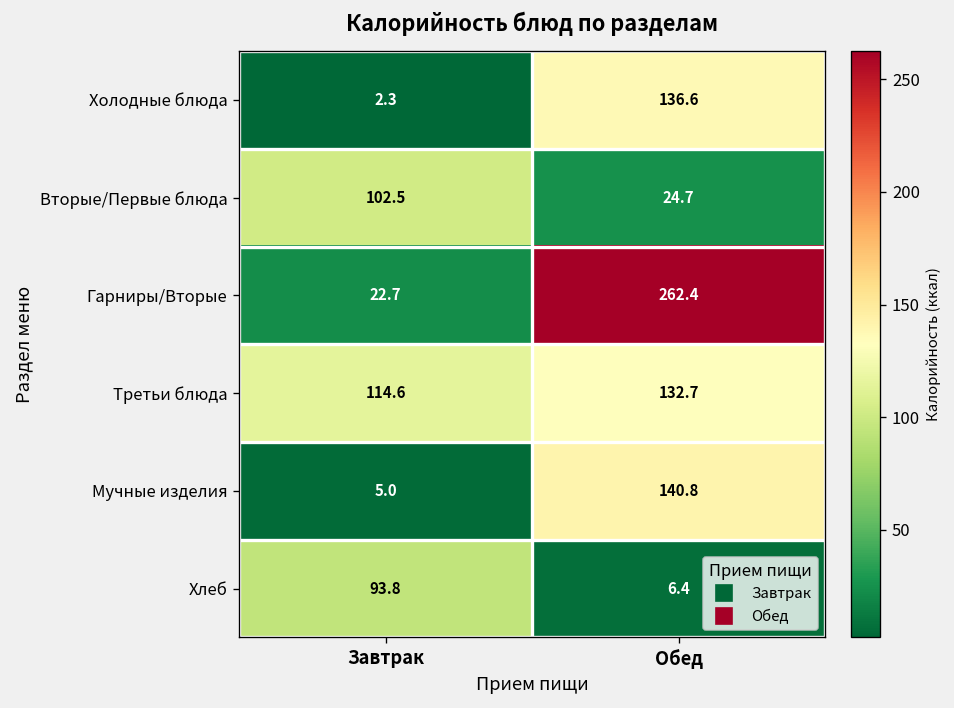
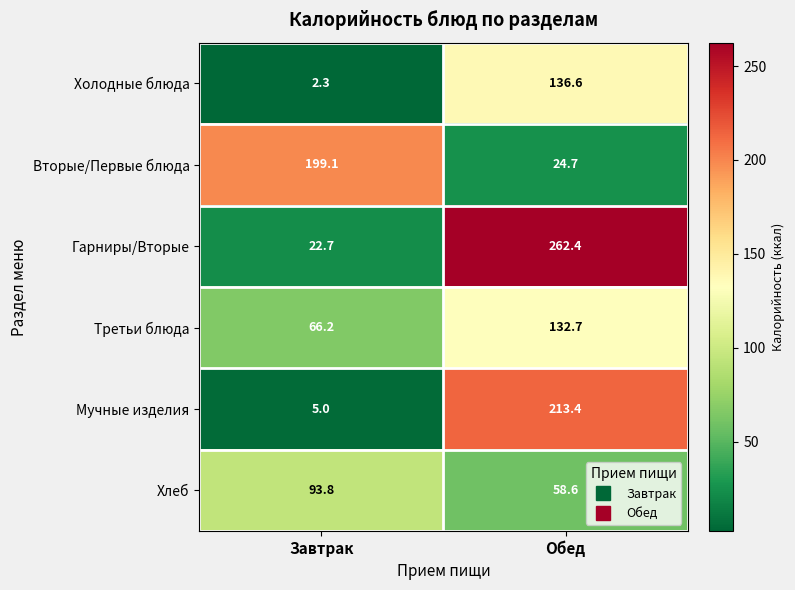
Вторые/Первые блюда, Завтрак: 102.5 -> 199.1
Третьи блюда, Завтрак: 114.6 -> 66.2
Мучные изделия, Обед: 140.8 -> 213.4
Хлеб, Обед: 6.4 -> 58.6
